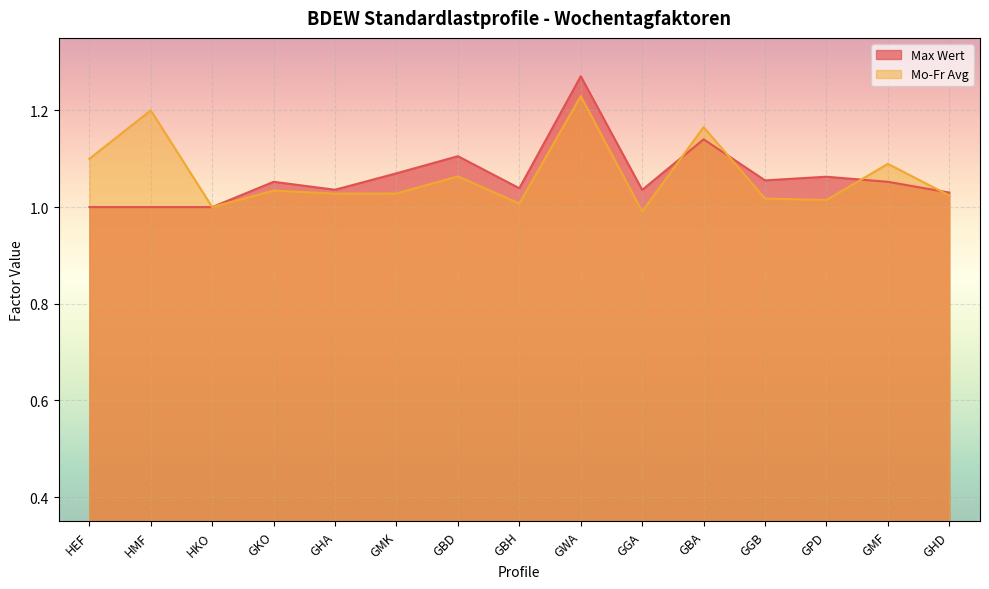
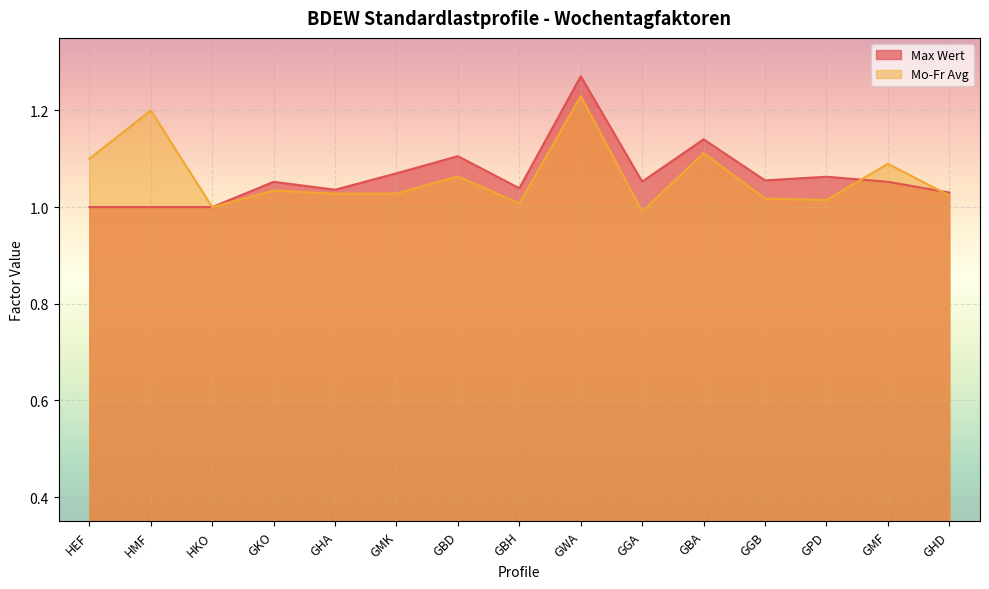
Max Wert, GGA: 1.04 -> 1.05
Mo-Fr Avg, GBA: 1.17 -> 1.11
